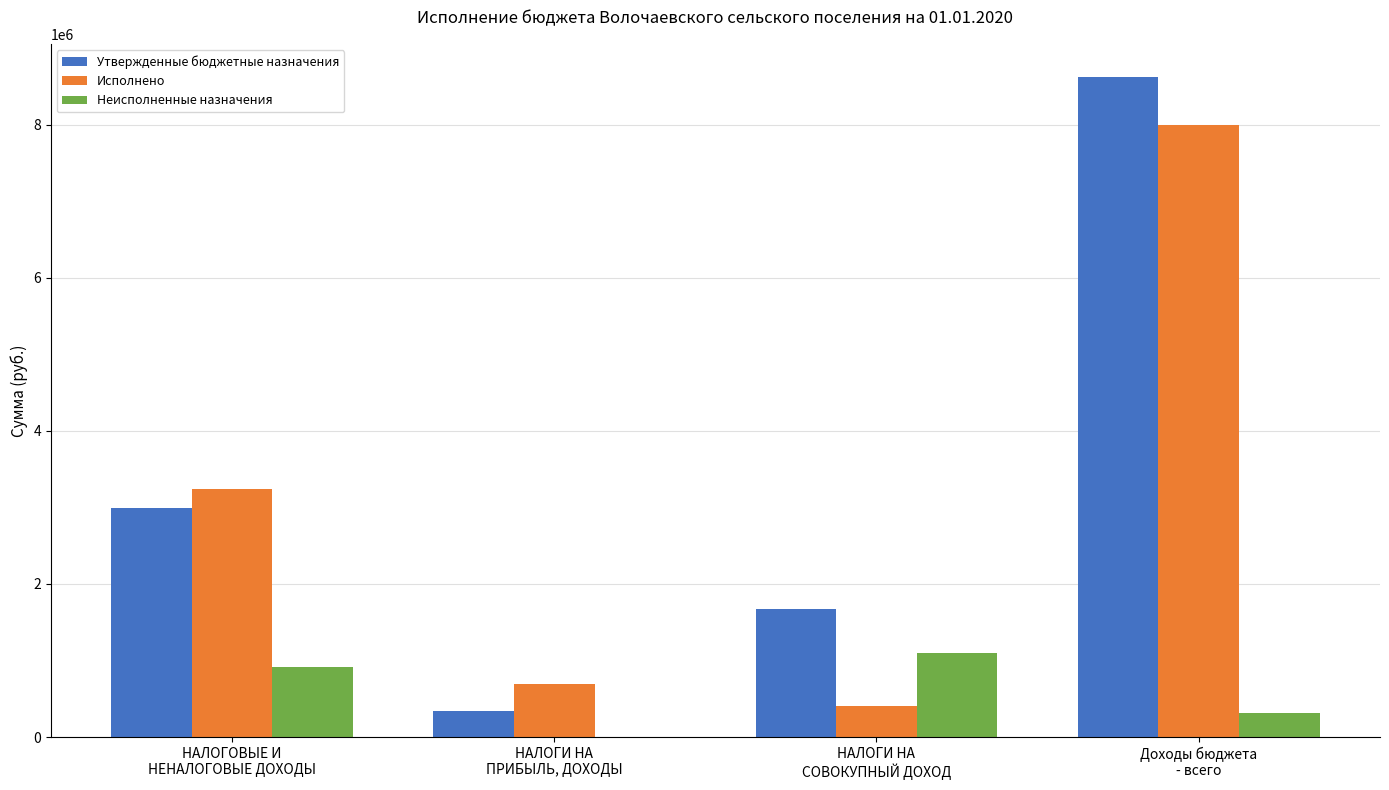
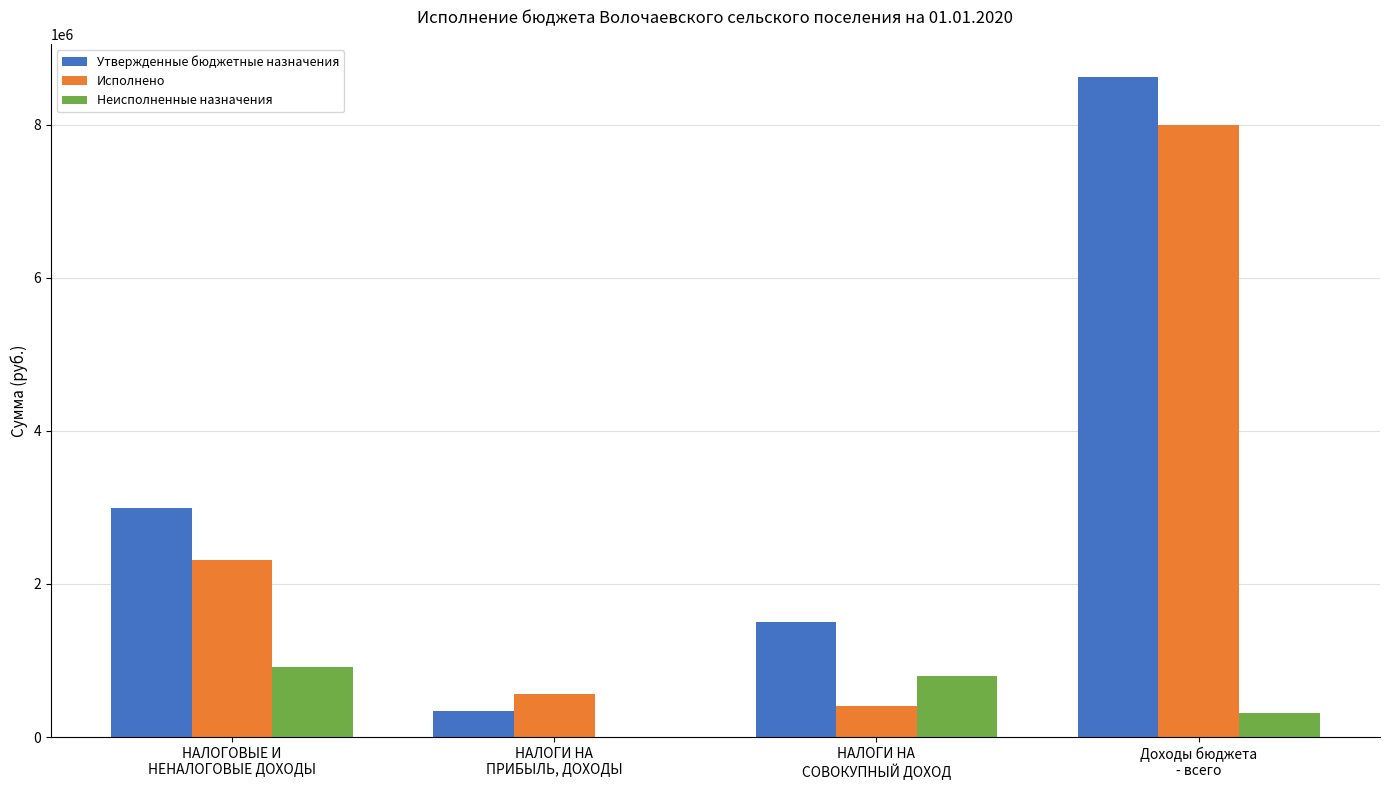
Исполнено, НАЛОГОВЫЕ И НЕНАЛОГОВЫЕ ДОХОДЫ: 3200000 -> 2300000
Исполнено, НАЛОГИ НА ПРИБЫЛЬ, ДОХОДЫ: 700000 -> 600000
Утвержденные бюджетные назначения, НАЛОГИ НА СОВОКУПНЫЙ ДОХОД: 1700000 -> 1500000
Неисполненные назначения, НАЛОГИ НА СОВОКУПНЫЙ ДОХОД: 1100000 -> 800000
